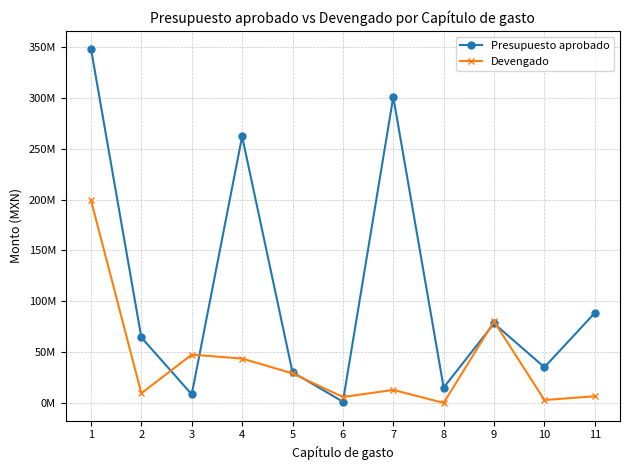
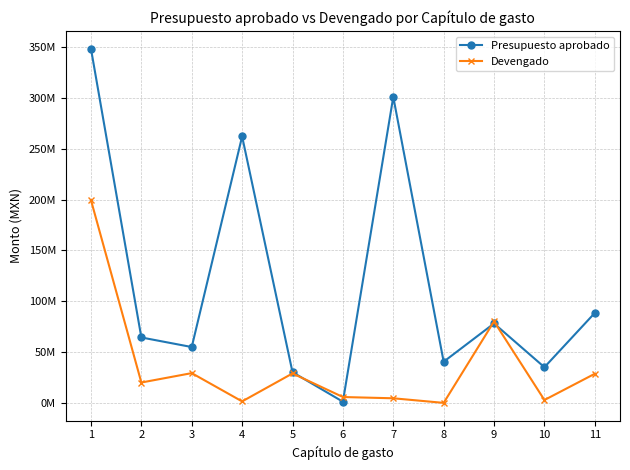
Devengado, 2: 9000000 -> 20000000
Presupuesto aprobado, 3: 8000000 -> 55000000
Devengado, 3: 47000000 -> 29000000
Devengado, 4: 44000000 -> 1000000
Devengado, 7: 13000000 -> 5000000
Presupuesto aprobado, 8: 15000000 -> 41000000
Devengado, 11: 7000000 -> 29000000
